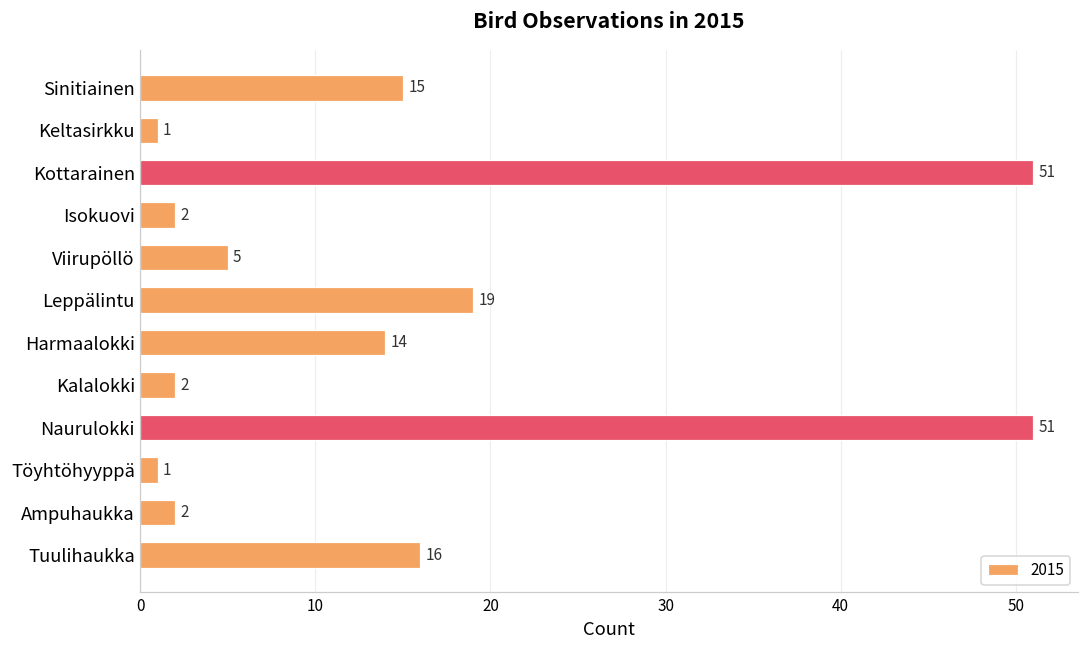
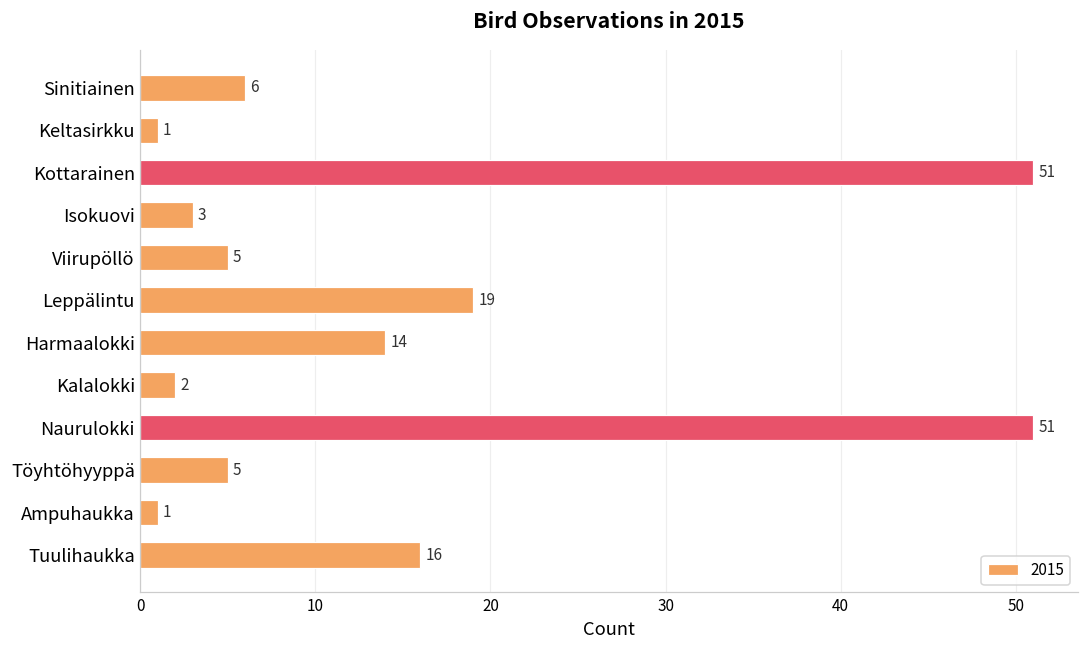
Sinitiainen: 15 -> 6
Isokuovi: 2 -> 3
Töyhtöhyyppä: 1 -> 5
Ampuhaukka: 2 -> 1
